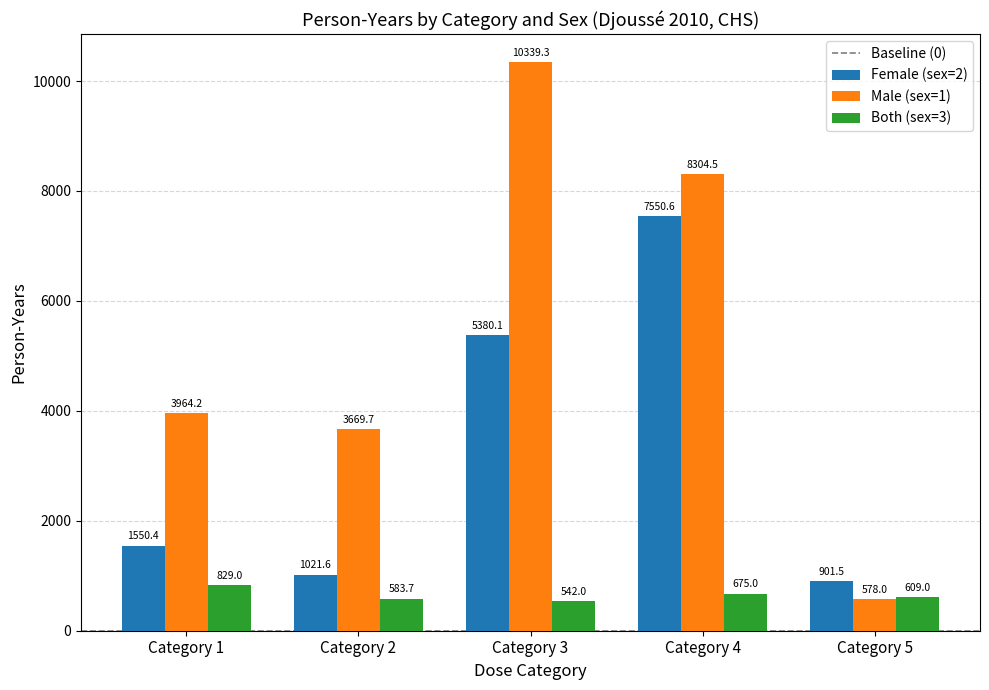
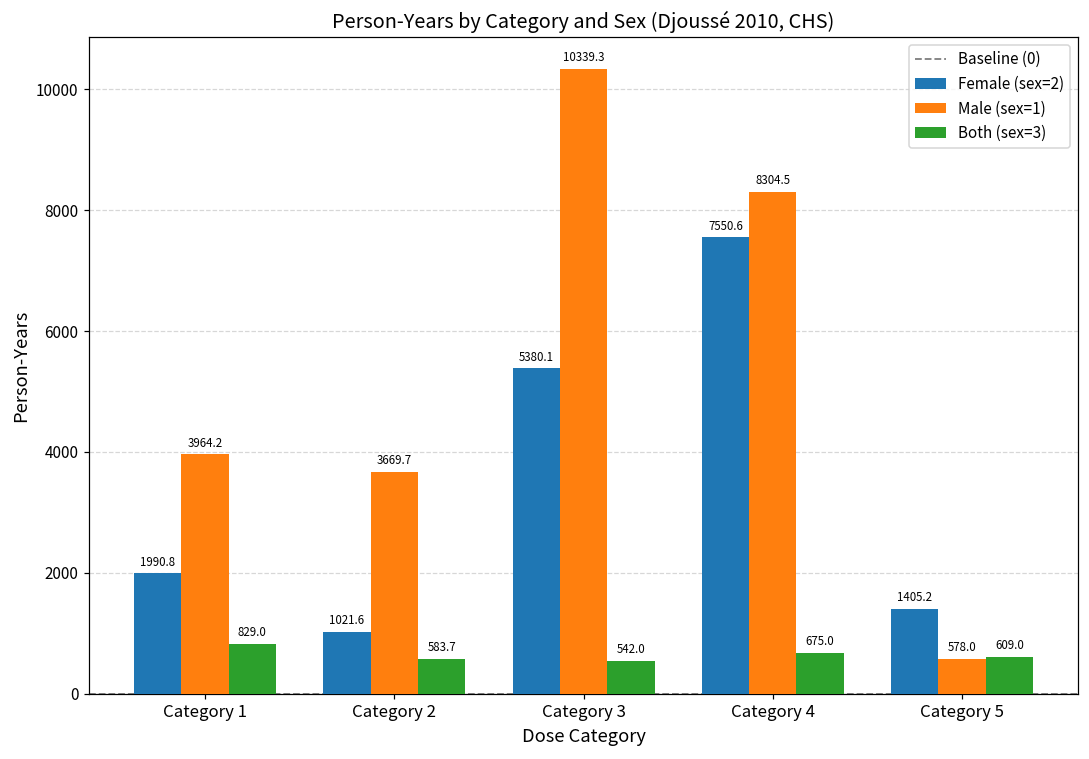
Female (sex=2), Category 1: 1550.4 -> 1990.8
Female (sex=2), Category 5: 901.5 -> 1405.2
